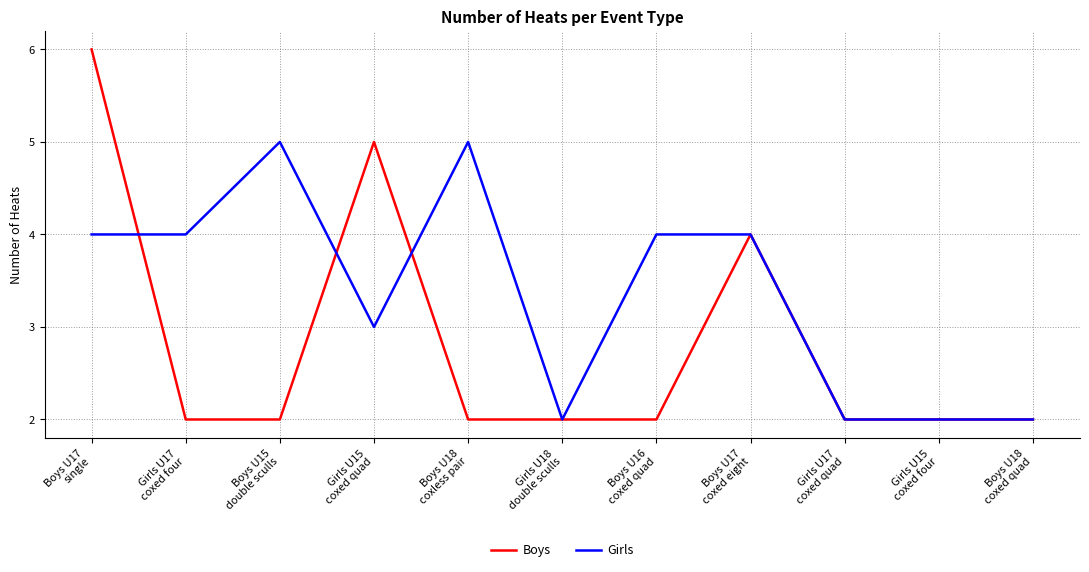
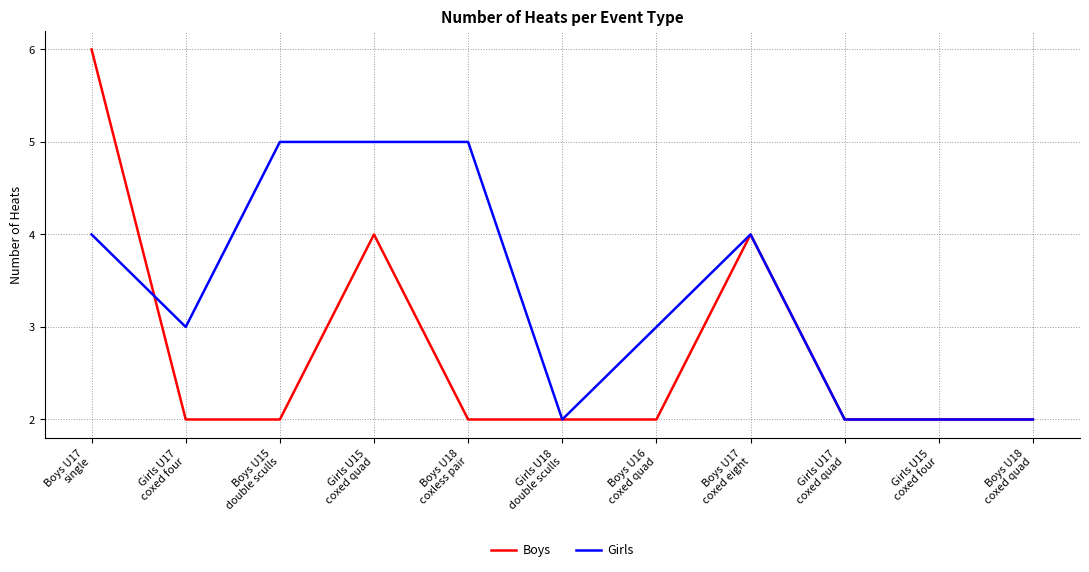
Girls, Girls U17 coxed four: 4 -> 3
Boys, Girls U15 coxed quad: 5 -> 4
Girls, Girls U15 coxed quad: 3 -> 5
Girls, Boys U16 coxed quad: 4 -> 3
